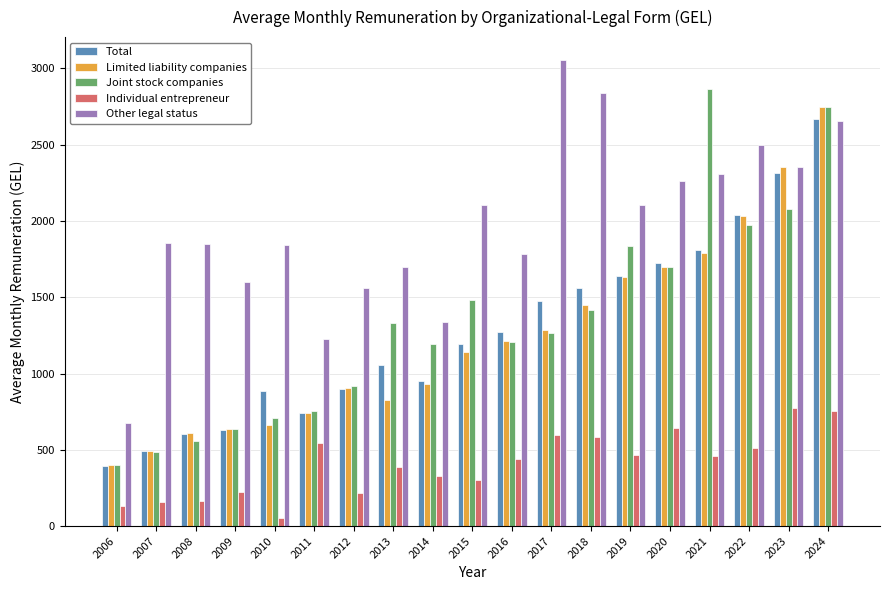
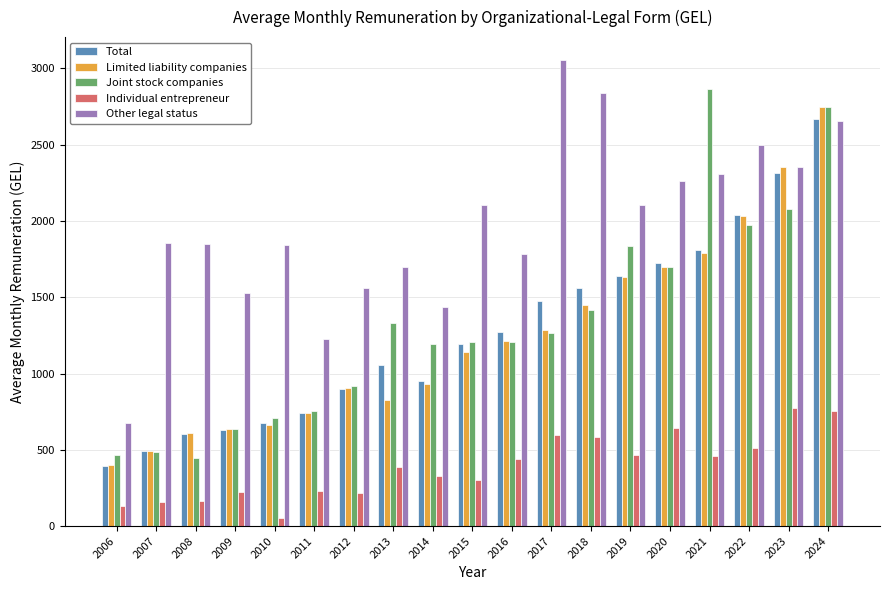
Joint stock companies, 2006: 400 -> 460
Joint stock companies, 2008: 560 -> 440
Other legal status, 2009: 1600 -> 1530
Total, 2010: 890 -> 670
Individual entrepreneur, 2011: 540 -> 230
Other legal status, 2014: 1340 -> 1430
Joint stock companies, 2015: 1480 -> 1210
